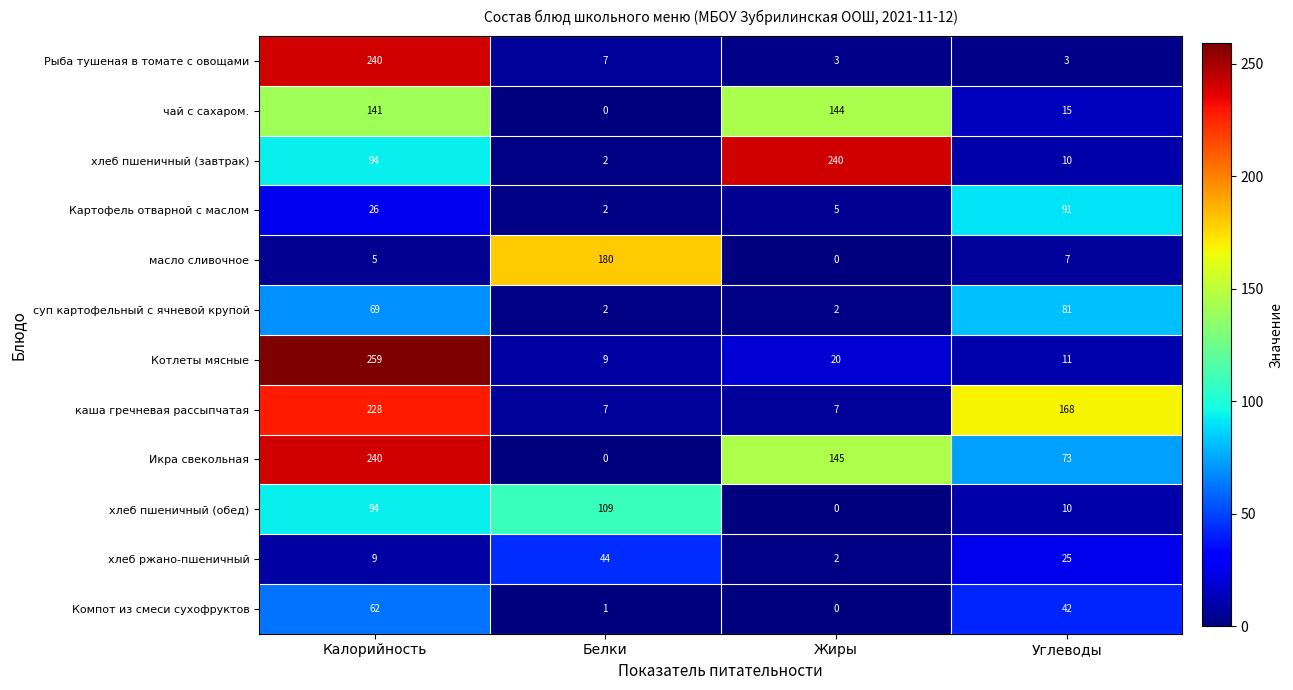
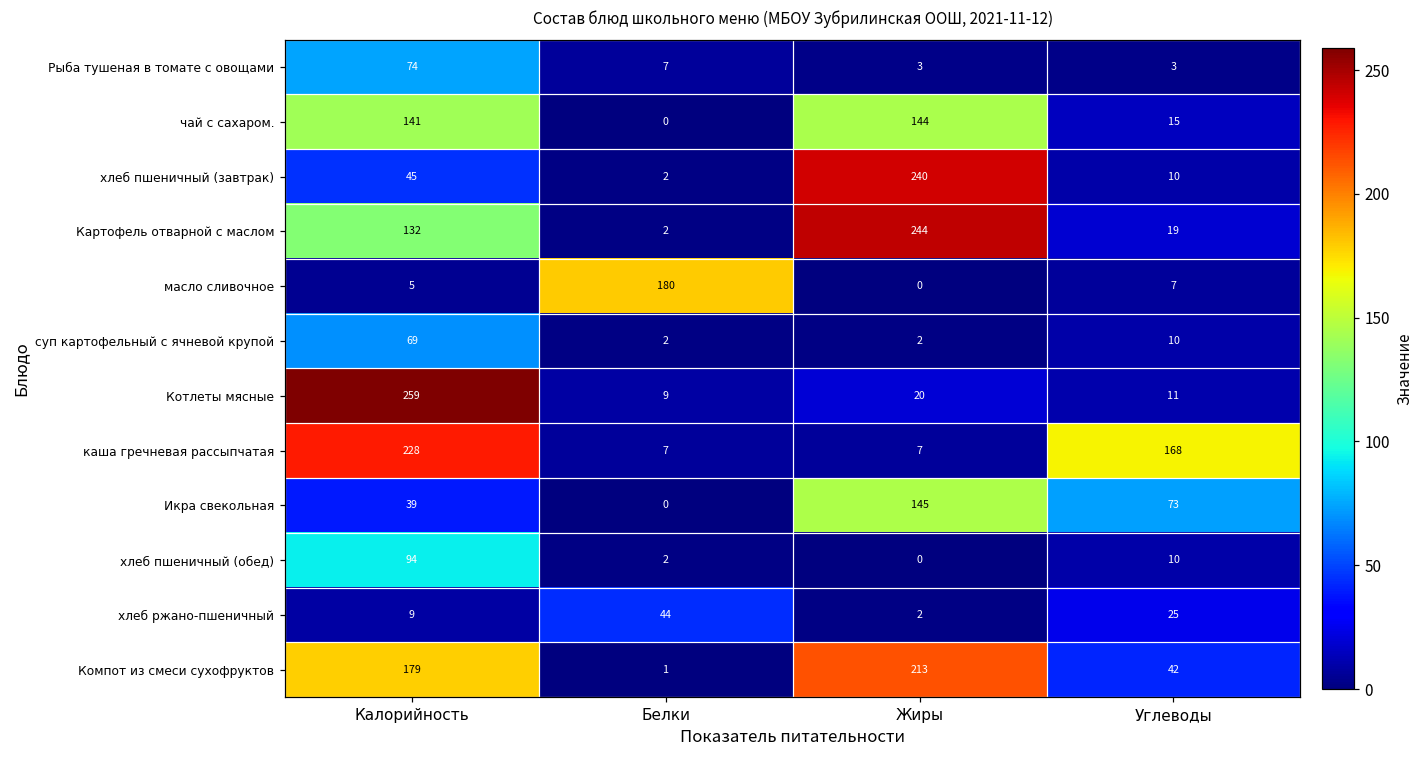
Рыба тушеная в томате с овощами, Калорийность: 240 -> 74
хлеб пшеничный (завтрак), Калорийность: 94 -> 45
Картофель отварной с маслом, Калорийность: 26 -> 132
Картофель отварной с маслом, Жиры: 5 -> 244
Картофель отварной с маслом, Углеводы: 91 -> 19
суп картофельный с ячневой крупой, Углеводы: 81 -> 10
Икра свекольная, Калорийность: 240 -> 39
хлеб пшеничный (обед), Белки: 109 -> 2
Компот из смеси сухофруктов, Калорийность: 62 -> 179
Компот из смеси сухофруктов, Жиры: 0 -> 213
